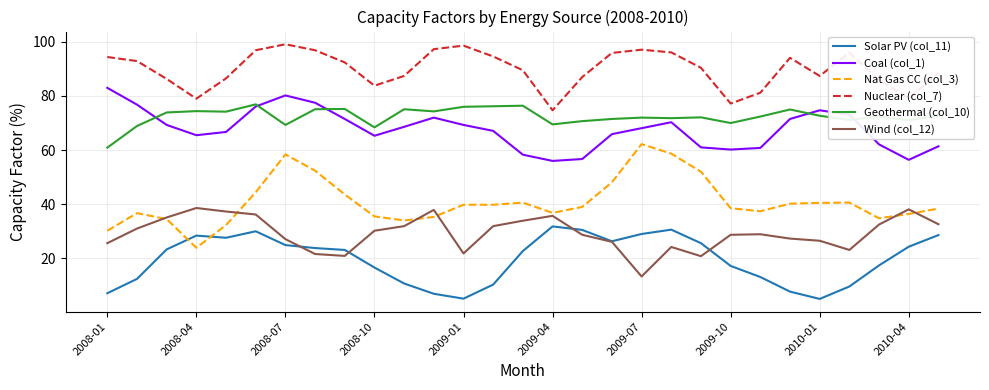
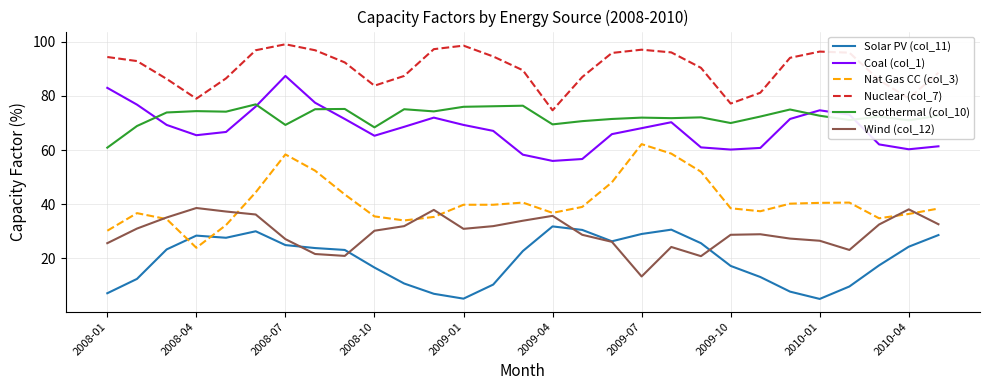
Coal (col_1), 2008-07: 80 -> 87
Wind (col_12), 2009-01: 22 -> 31
Nuclear (col_7), 2010-01: 87 -> 96
Coal (col_1), 2010-04: 56 -> 60
